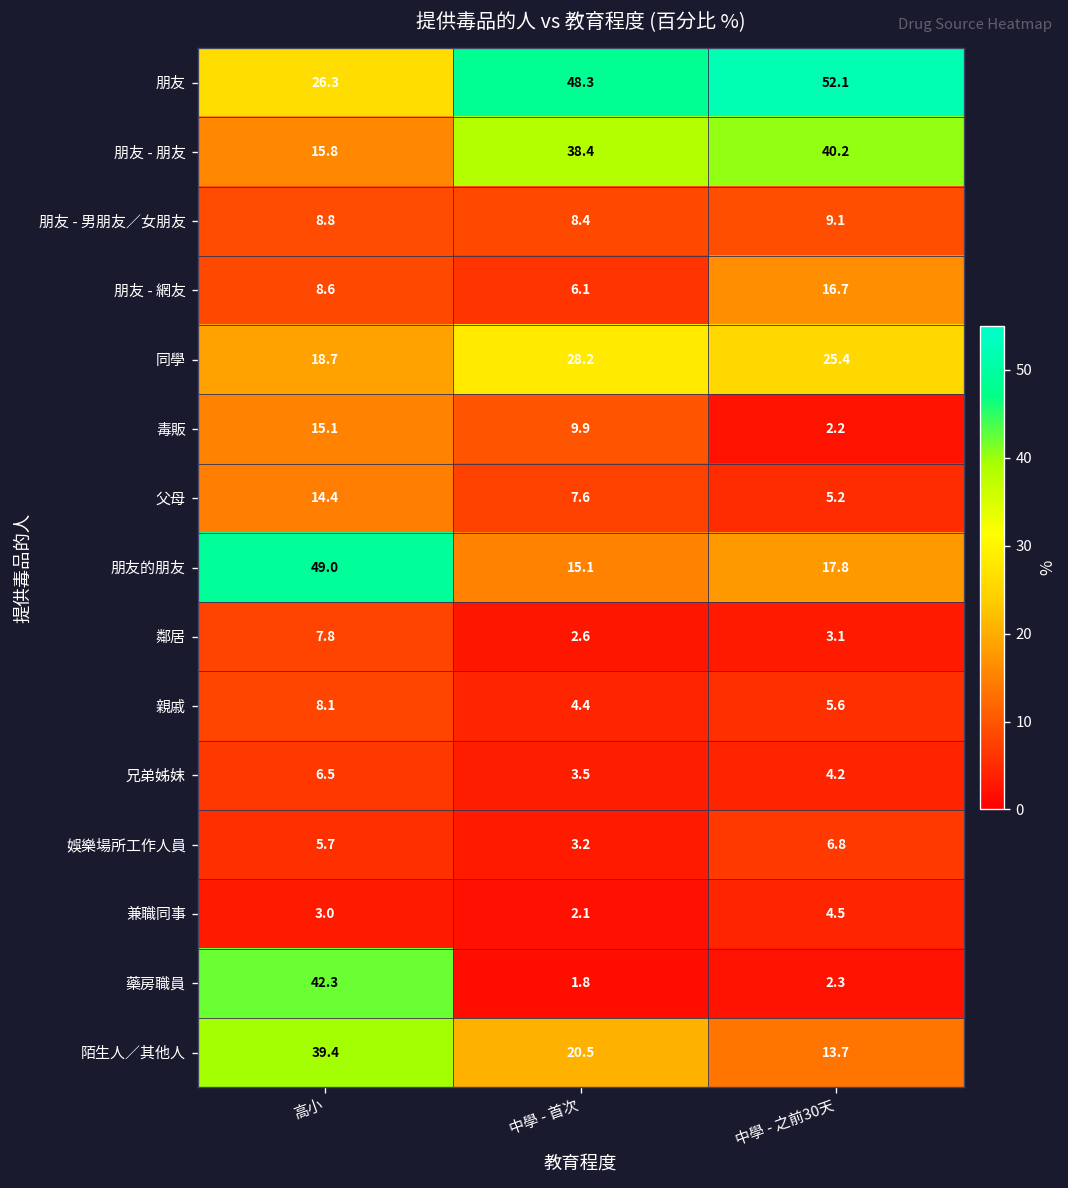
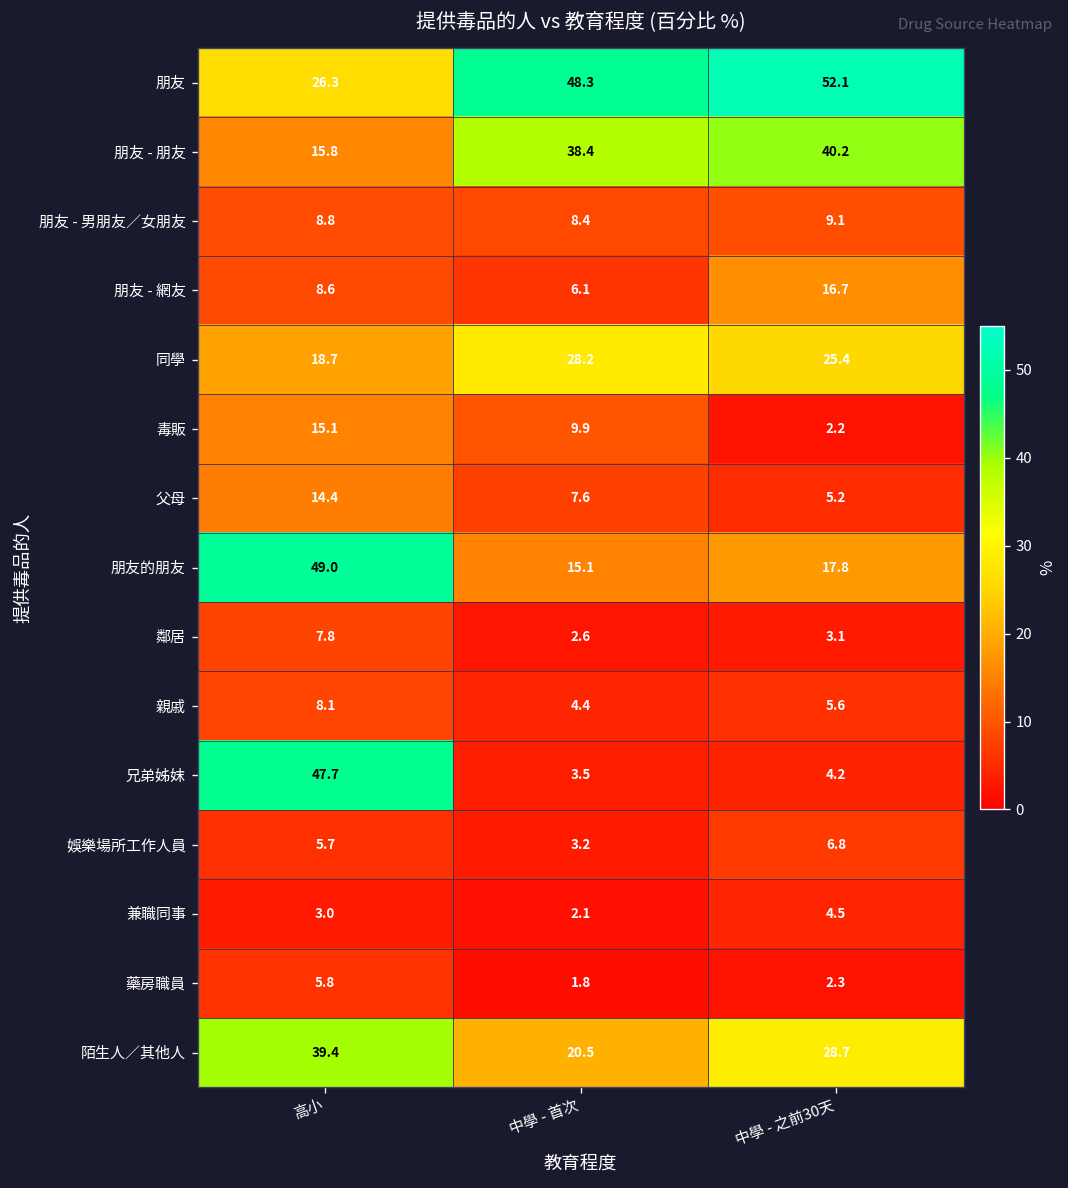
兄弟姊妺, 高小: 6.5 -> 47.7
藥房職員, 高小: 42.3 -> 5.8
陌生人／其他人, 中學 - 之前30天: 13.7 -> 28.7
